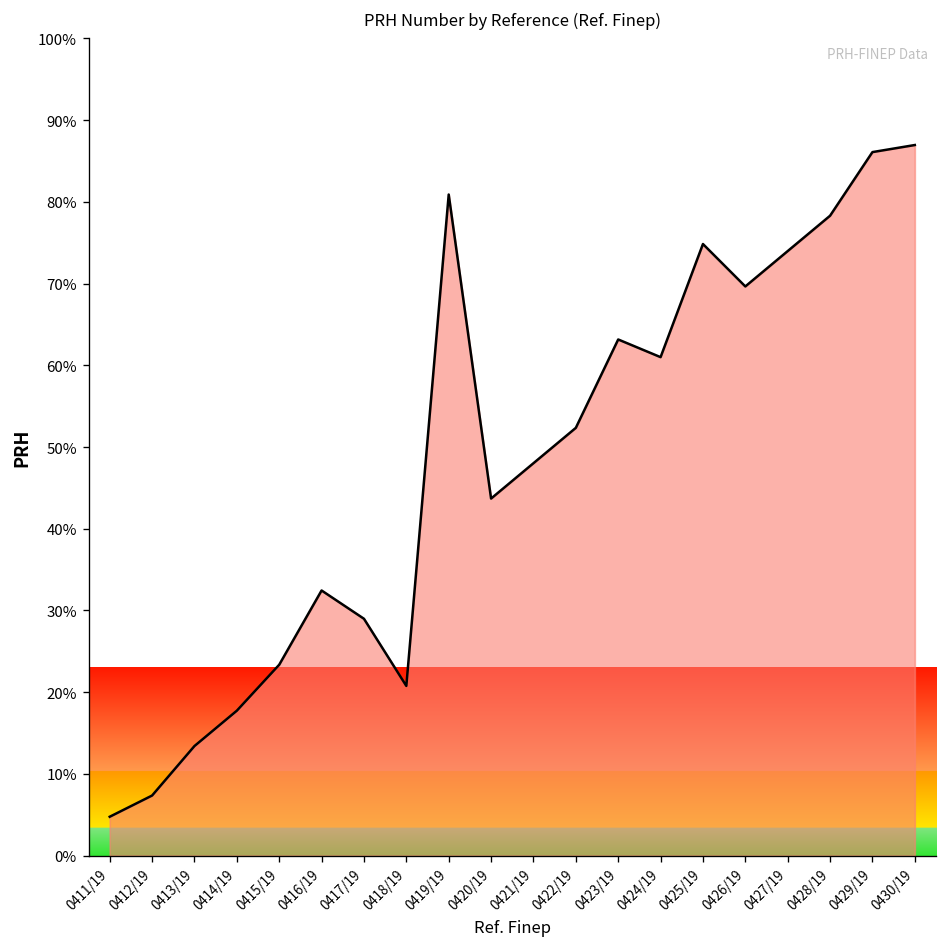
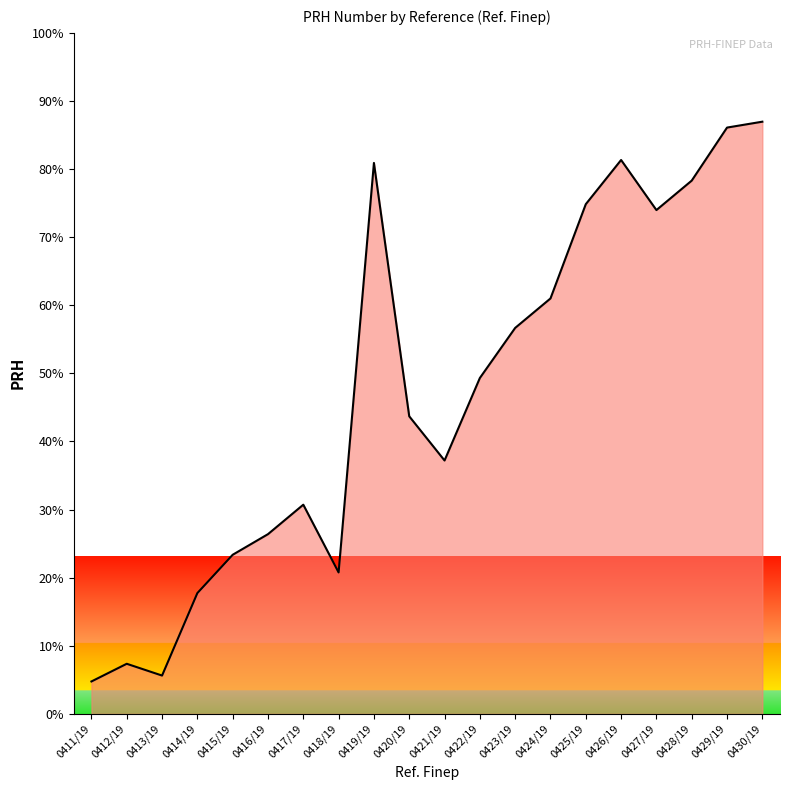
0413/19: 13% -> 6%
0416/19: 32% -> 26%
0417/19: 29% -> 31%
0421/19: 48% -> 37%
0422/19: 52% -> 49%
0423/19: 63% -> 57%
0426/19: 70% -> 81%
